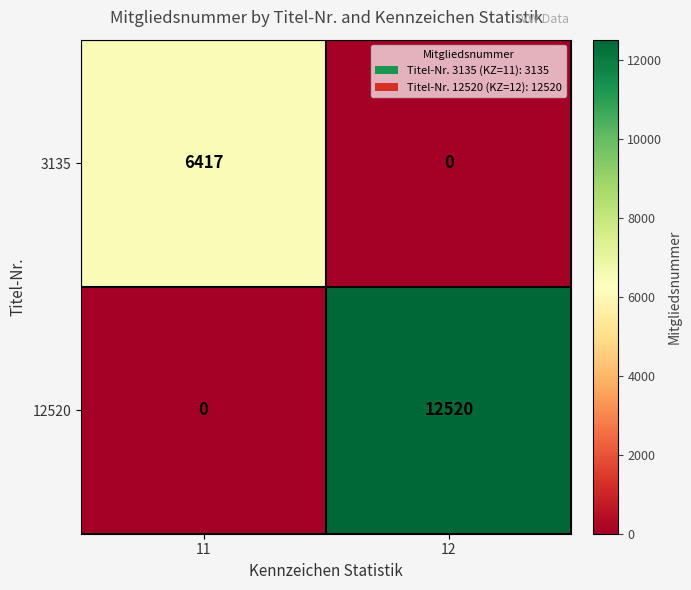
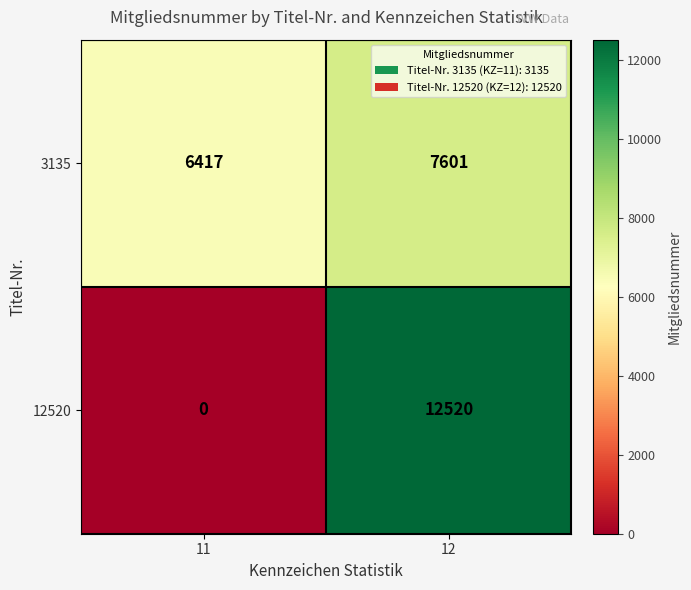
3135, 12: 0 -> 7601
